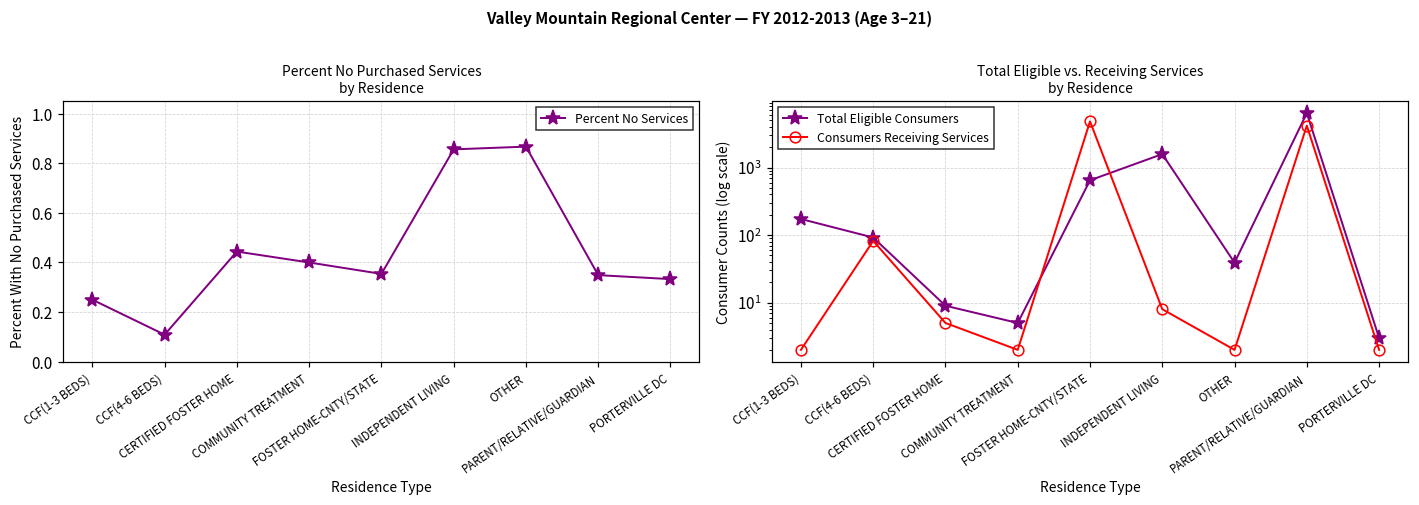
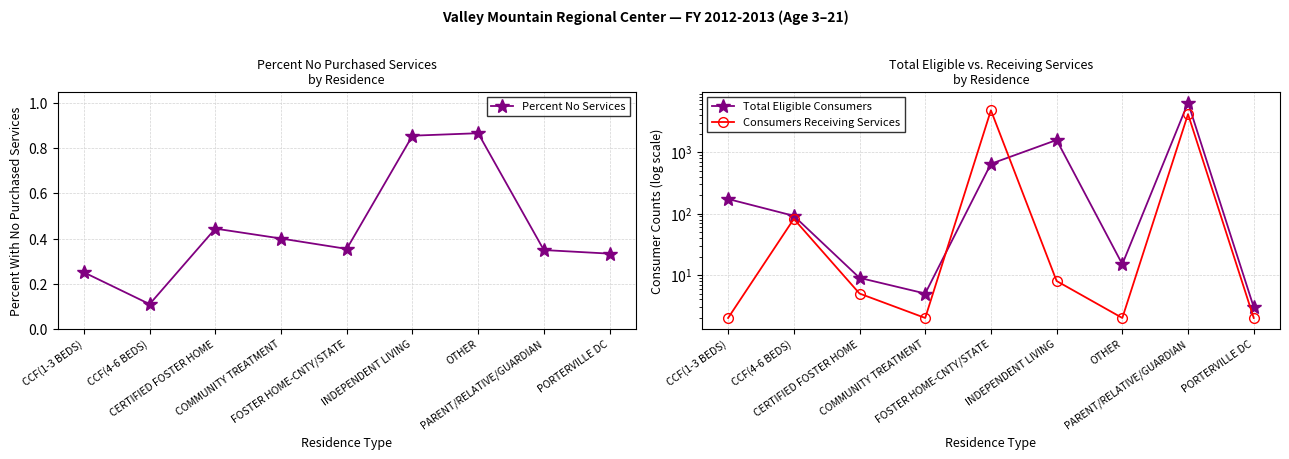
Total Eligible vs. Receiving Services by Residence, Total Eligible Consumers, OTHER: 40 -> 15
